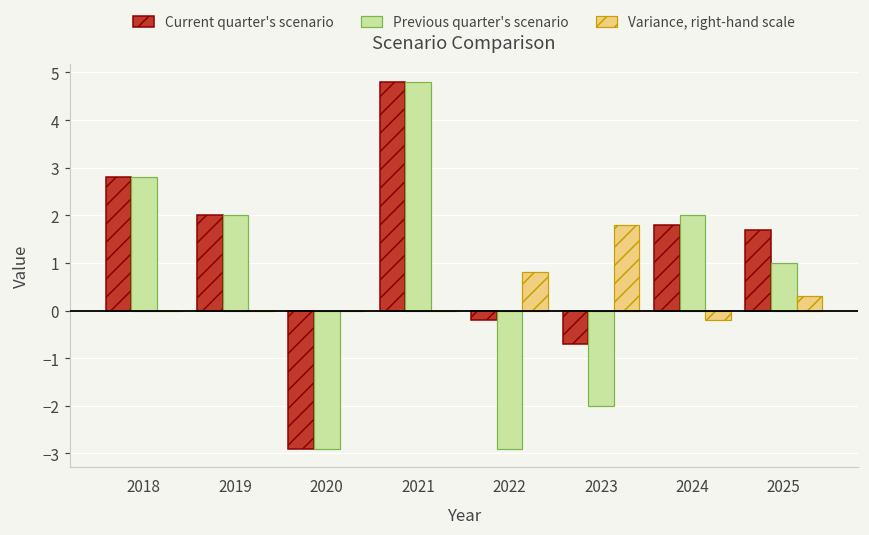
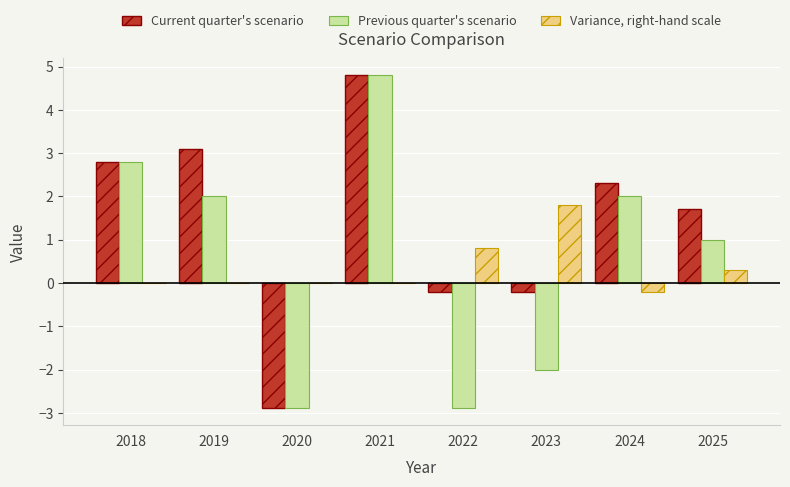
Current quarter's scenario, 2019: 2.0 -> 3.1
Current quarter's scenario, 2023: -0.7 -> -0.2
Current quarter's scenario, 2024: 1.8 -> 2.3
